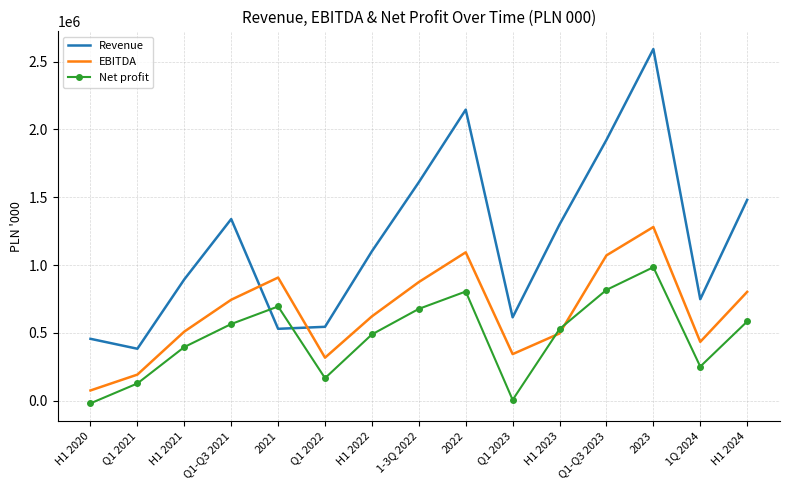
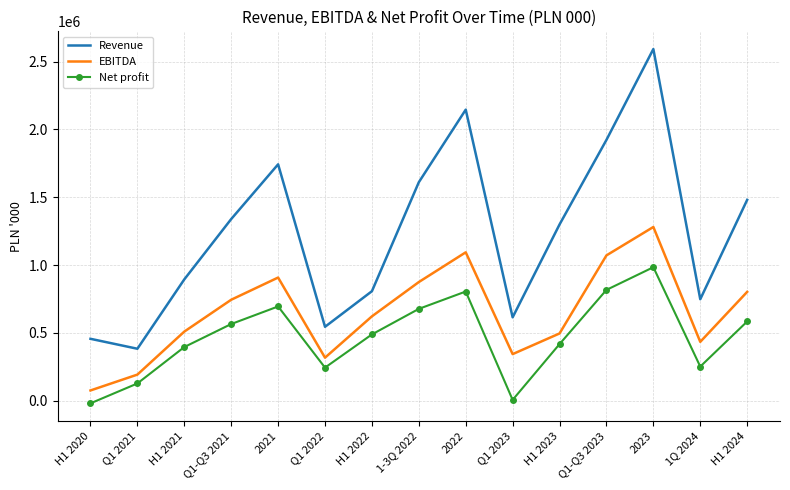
Revenue, 2021: 530000 -> 1740000
Net profit, Q1 2022: 170000 -> 240000
Revenue, H1 2022: 1100000 -> 810000
Net profit, H1 2023: 530000 -> 420000
